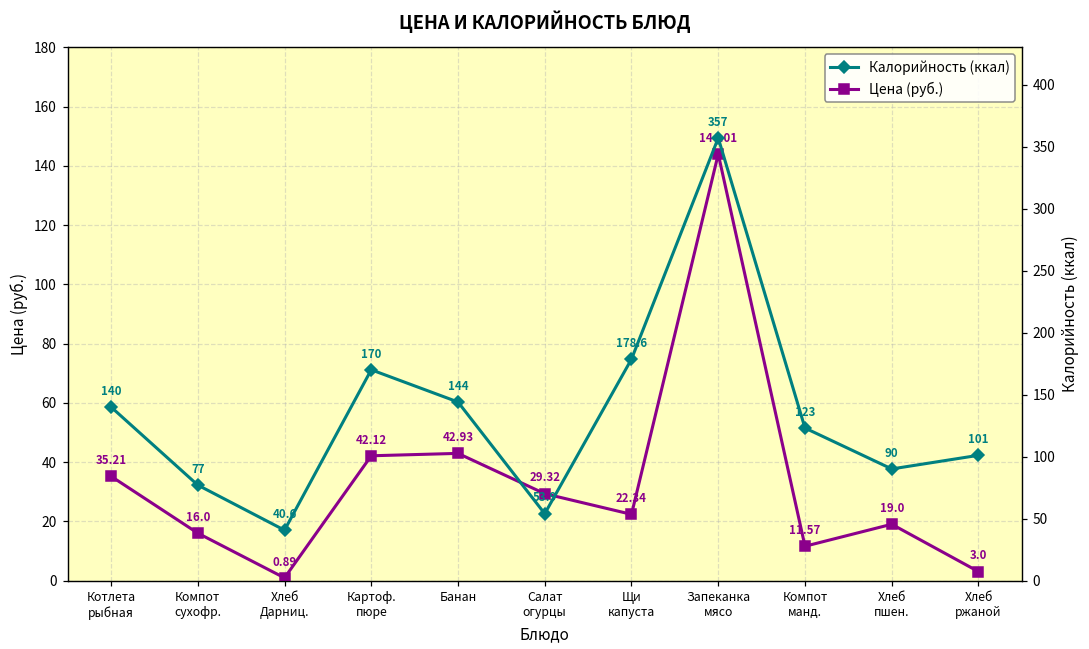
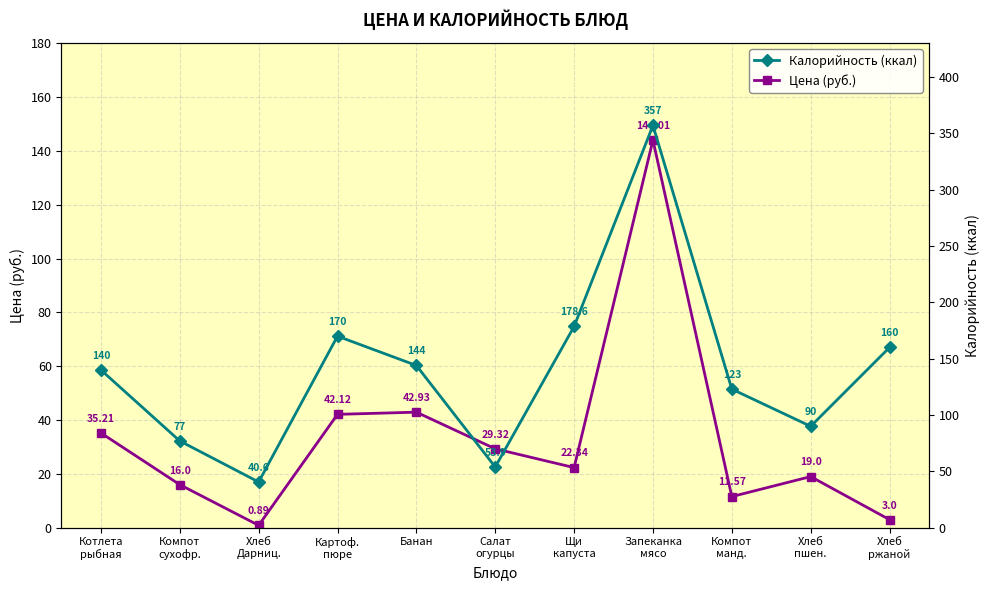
Калорийность (ккал), Хлеб ржаной: 101 -> 160
